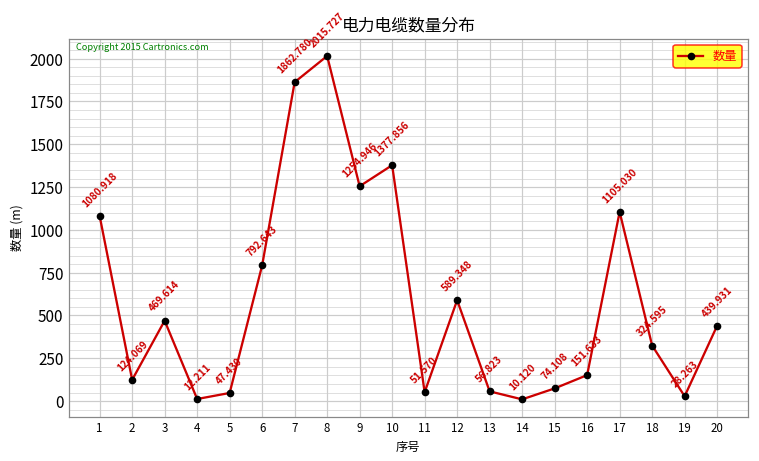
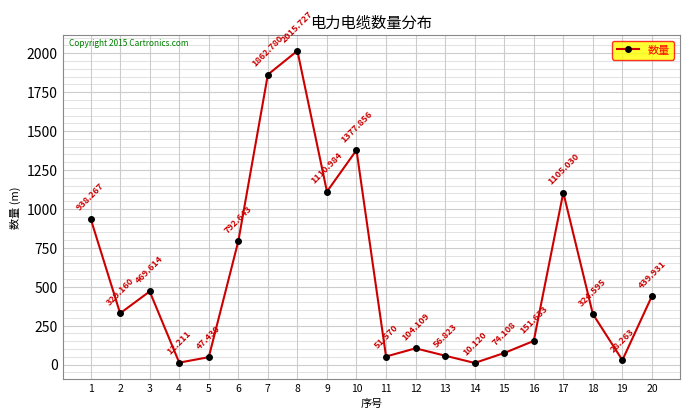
1: 1080.918 -> 938.267
2: 124.069 -> 329.160
9: 1254.946 -> 1110.984
12: 589.348 -> 104.109
